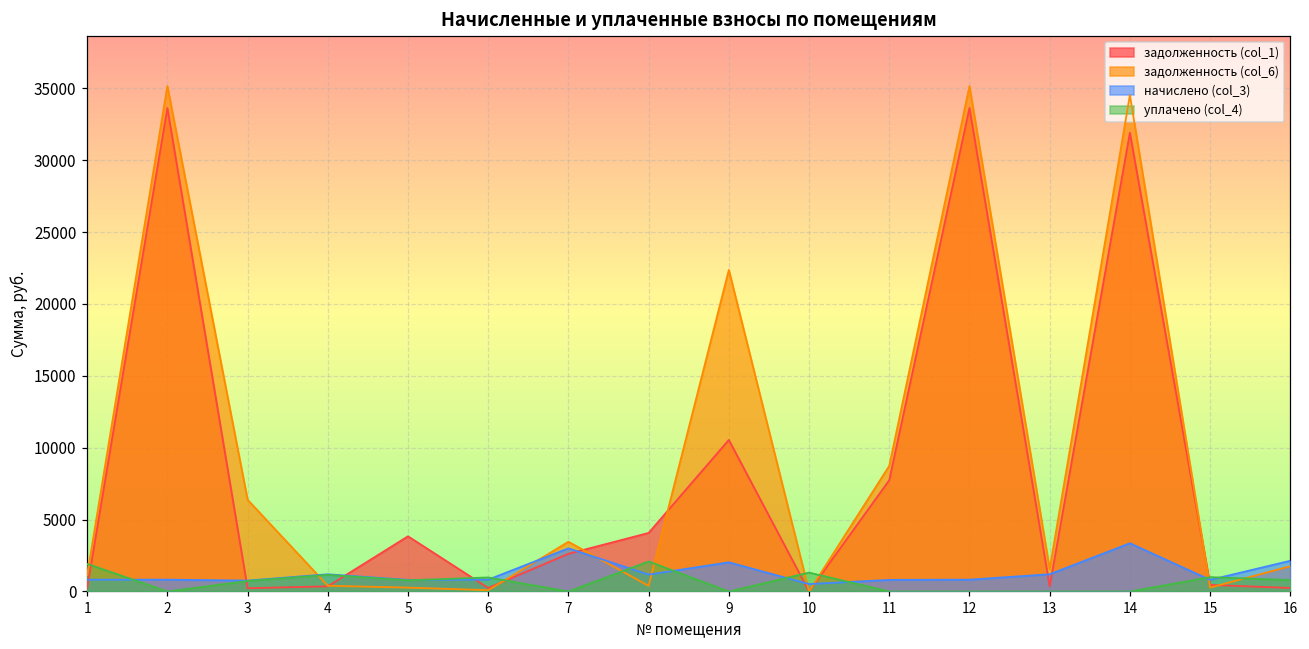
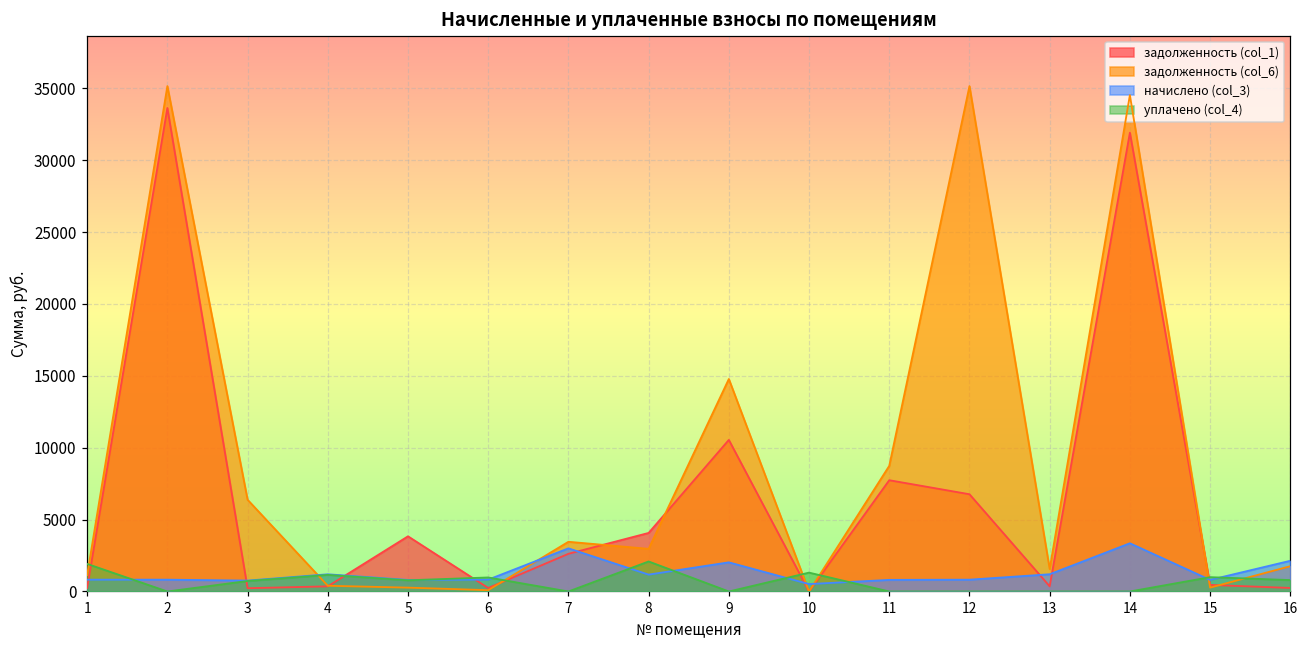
задолженность (col_6), 8: 400 -> 3000
задолженность (col_6), 9: 22400 -> 14800
задолженность (col_1), 12: 33600 -> 6800
